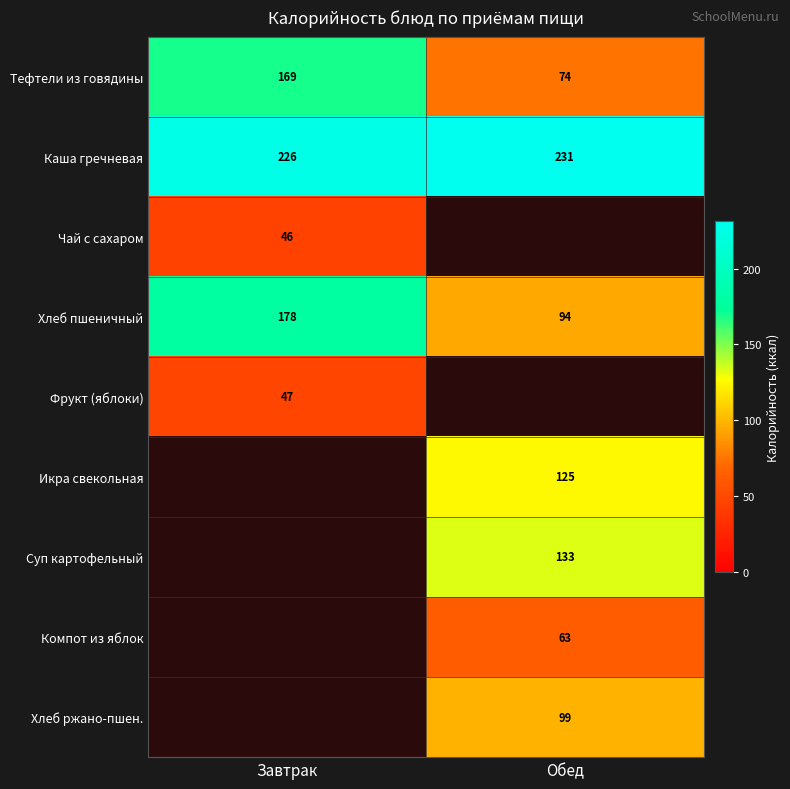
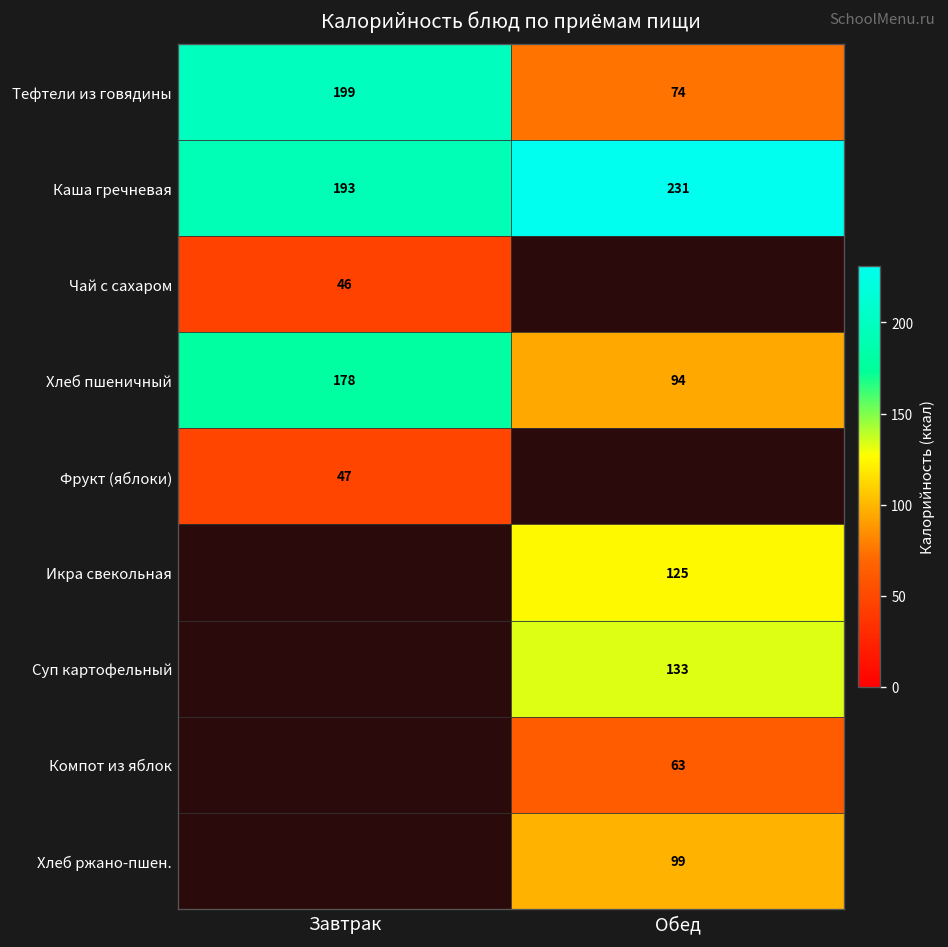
Тефтели из говядины, Завтрак: 169 -> 199
Каша гречневая, Завтрак: 226 -> 193
